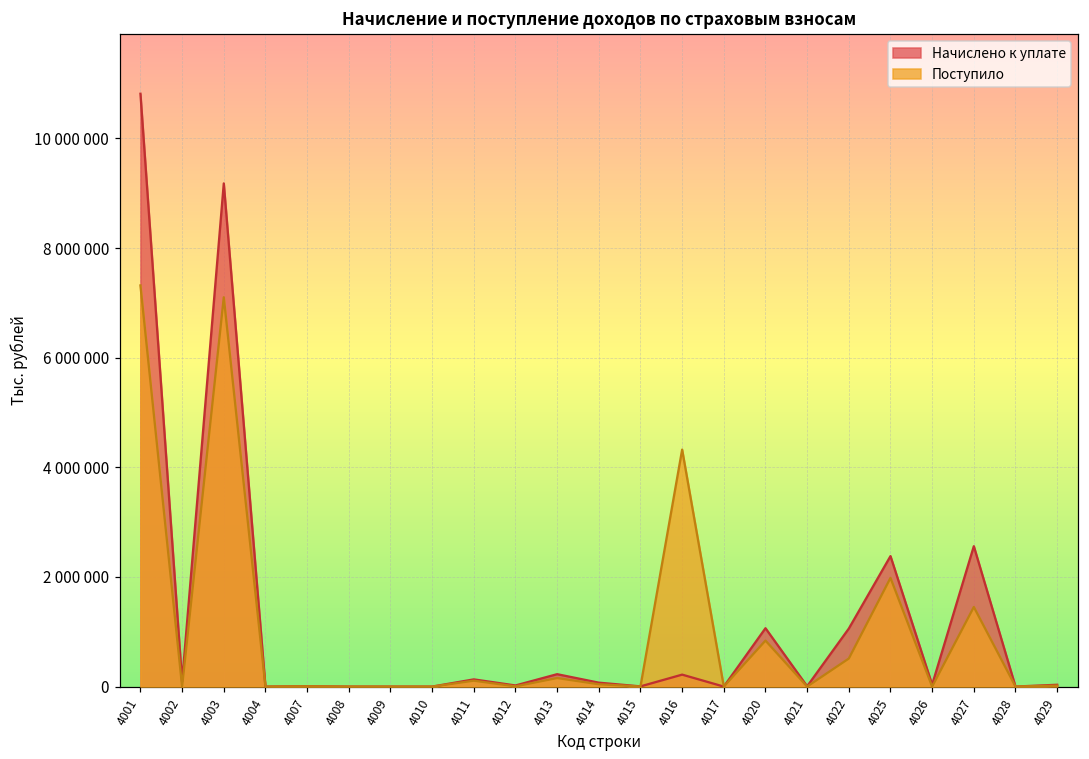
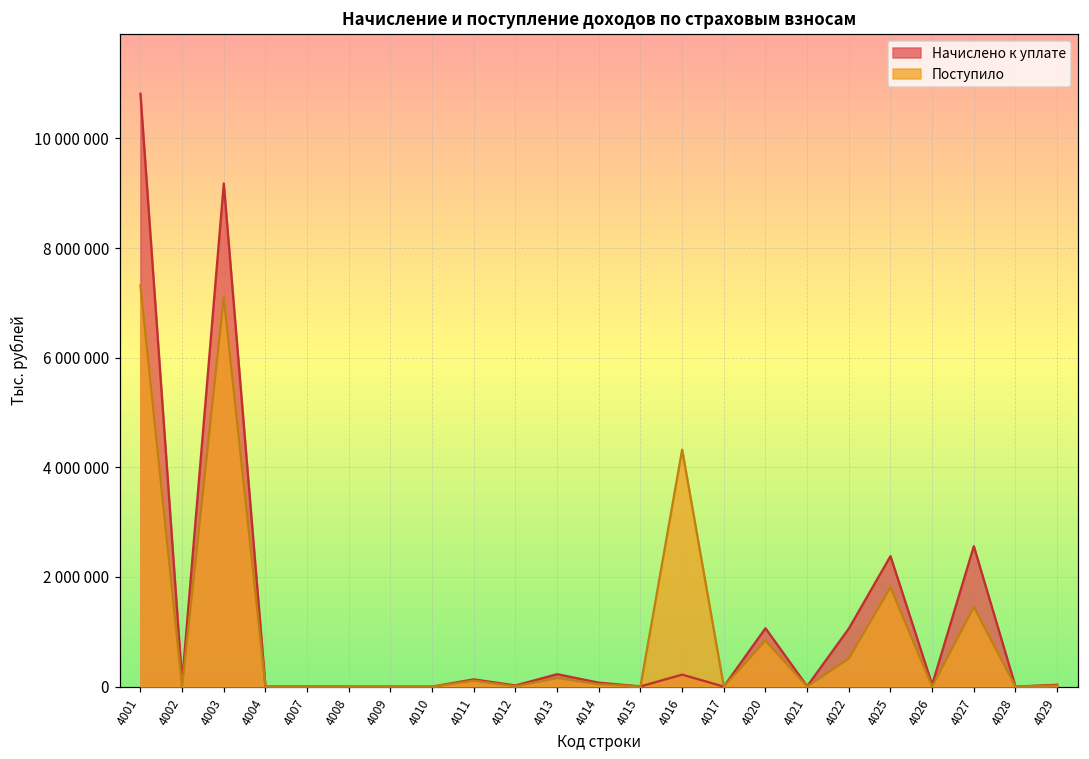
Поступило, 4025: 2000000 -> 1800000
